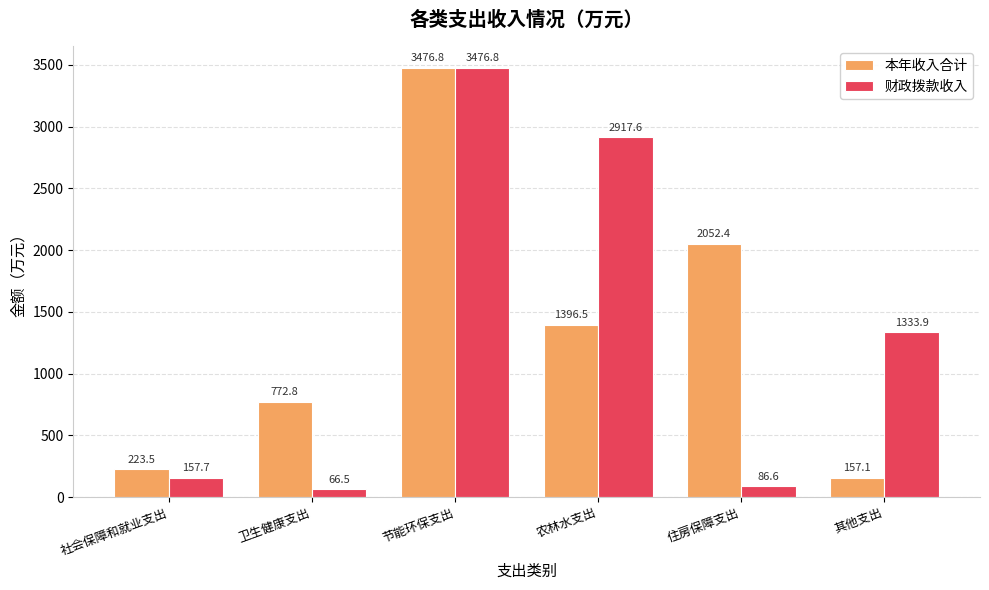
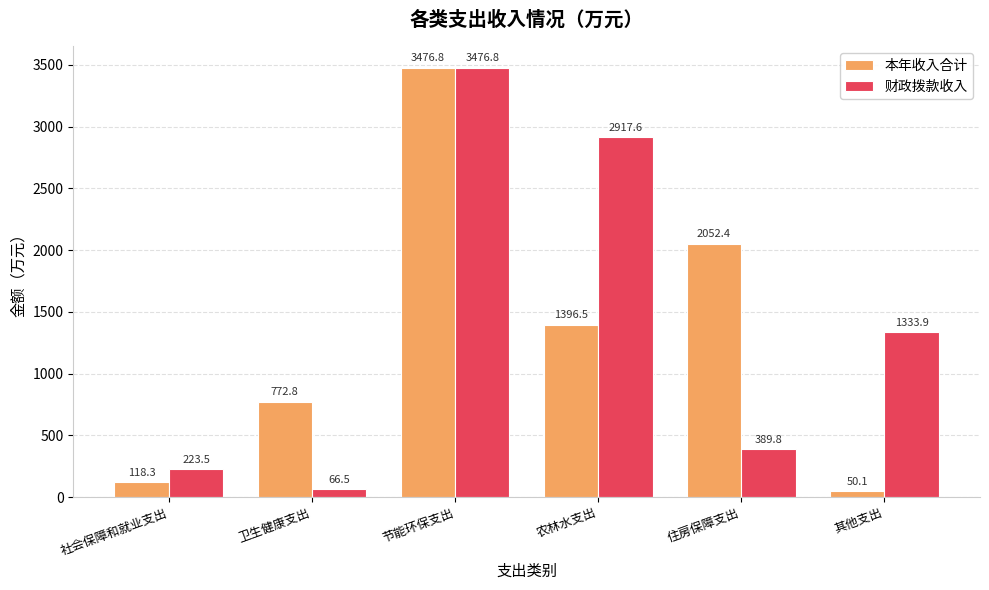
本年收入合计, 社会保障和就业支出: 223.5 -> 118.3
财政拨款收入, 社会保障和就业支出: 157.7 -> 223.5
财政拨款收入, 住房保障支出: 86.6 -> 389.8
本年收入合计, 其他支出: 157.1 -> 50.1
